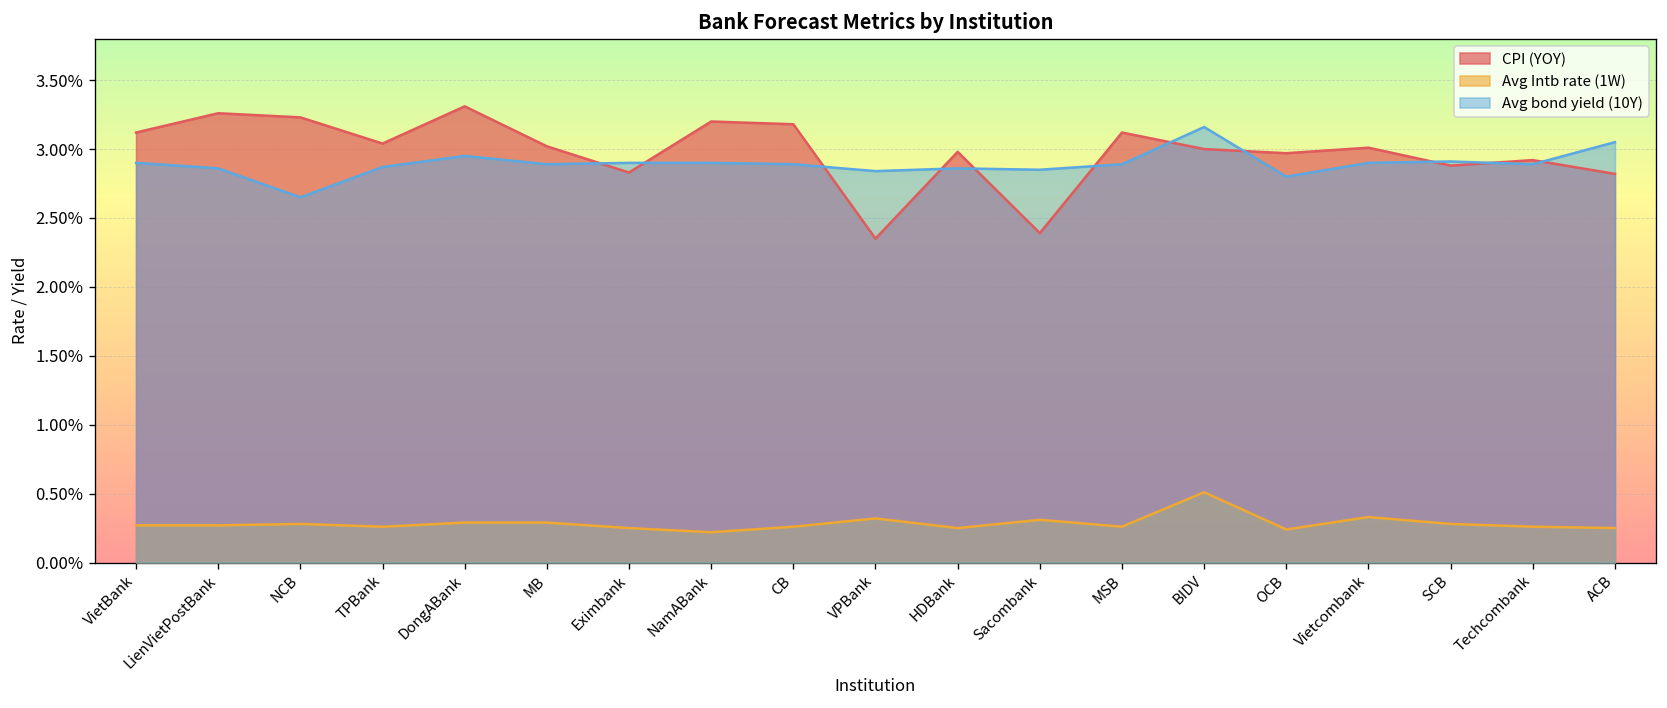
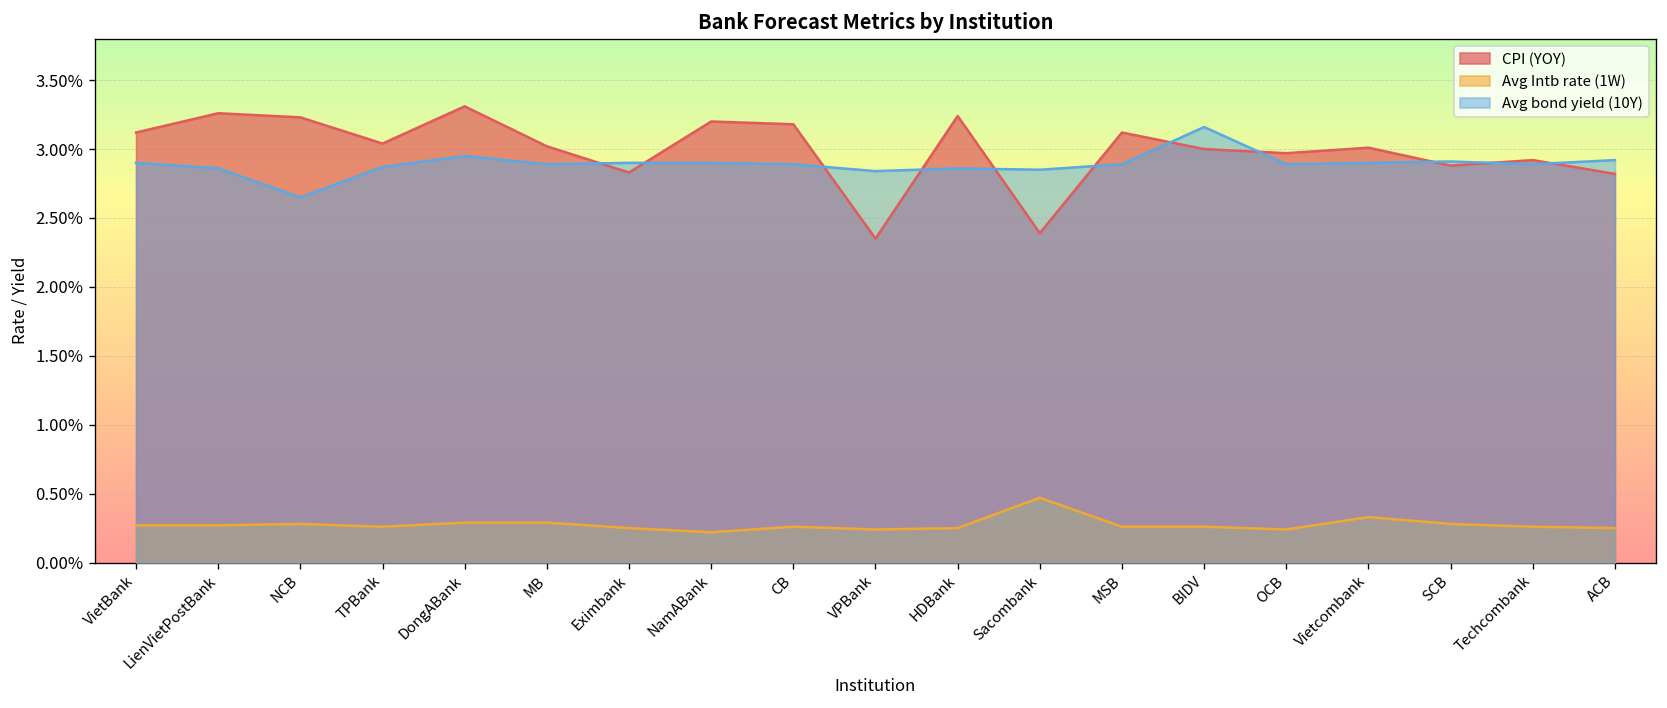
Avg Intb rate (1W), VPBank: 0.32% -> 0.24%
CPI (YOY), HDBank: 2.98% -> 3.24%
Avg Intb rate (1W), Sacombank: 0.31% -> 0.47%
Avg Intb rate (1W), BIDV: 0.51% -> 0.26%
Avg bond yield (10Y), OCB: 2.80% -> 2.89%
Avg bond yield (10Y), ACB: 3.05% -> 2.92%
